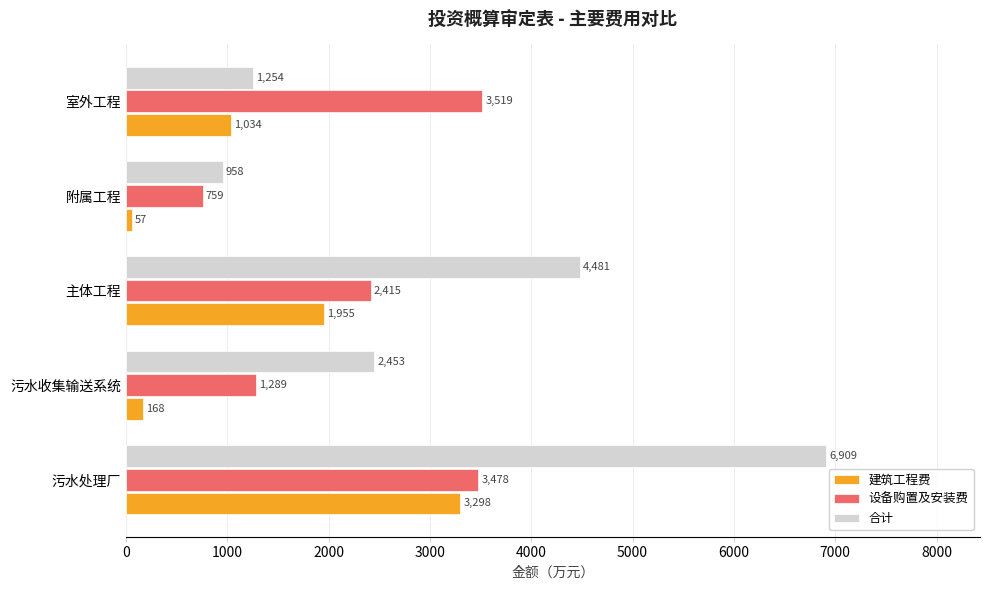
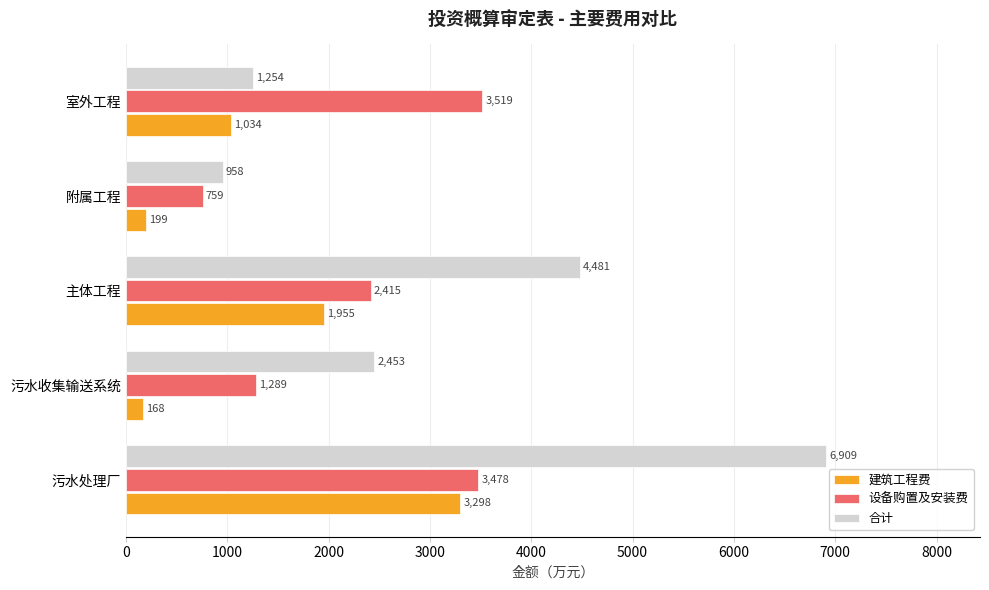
建筑工程费, 附属工程: 57 -> 199
